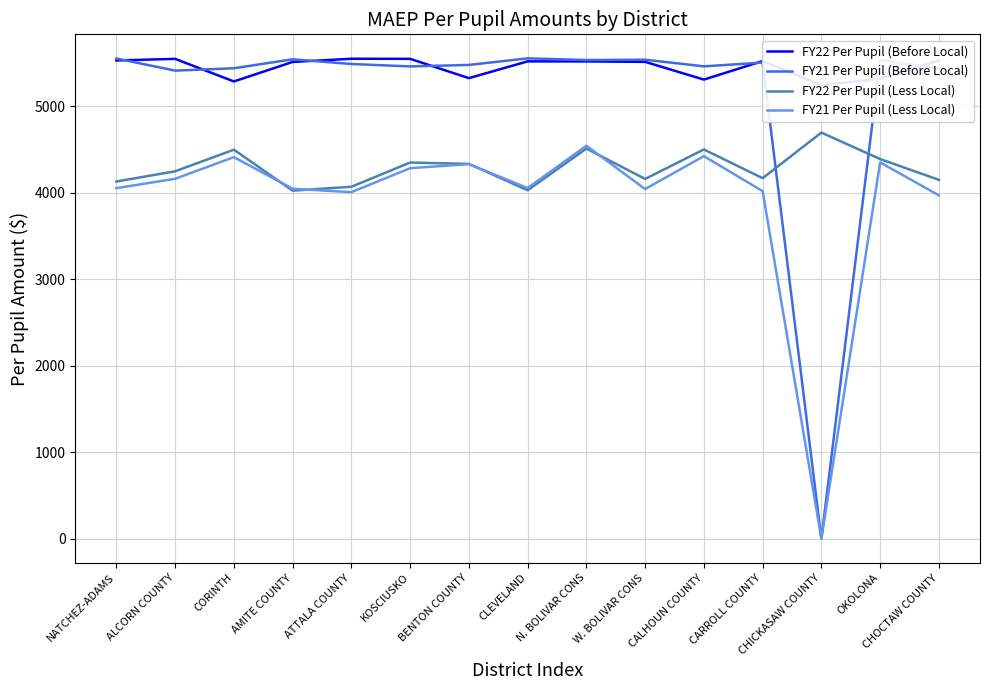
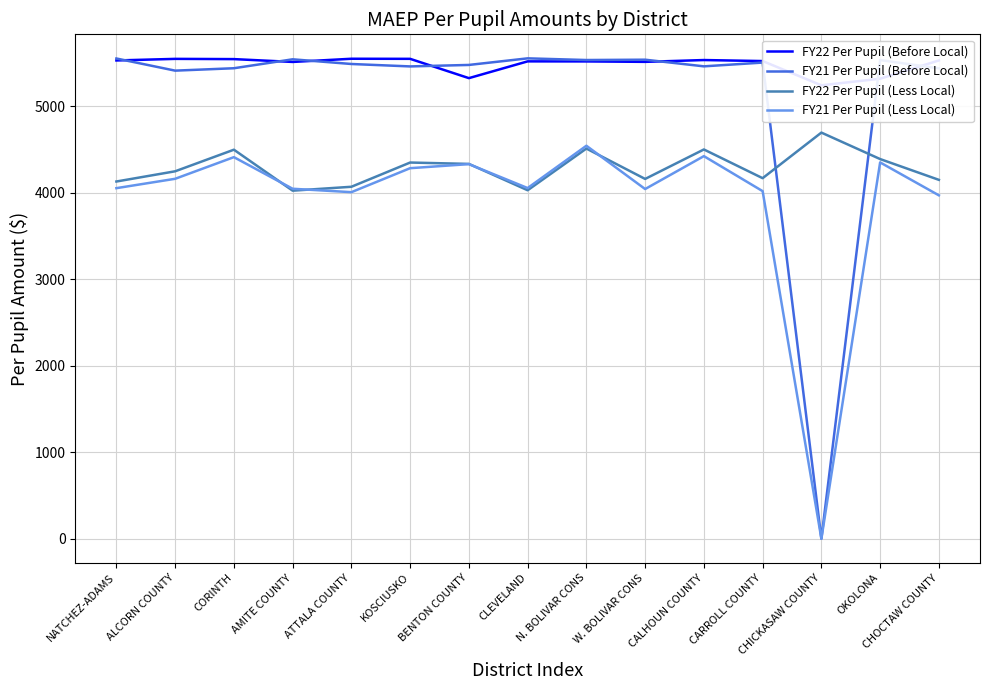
FY22 Per Pupil (Before Local), CORINTH: 5300 -> 5500
FY22 Per Pupil (Before Local), CALHOUN COUNTY: 5300 -> 5500
